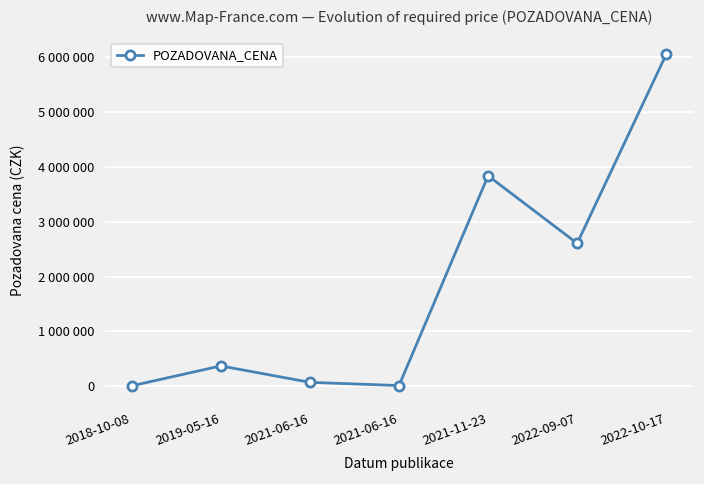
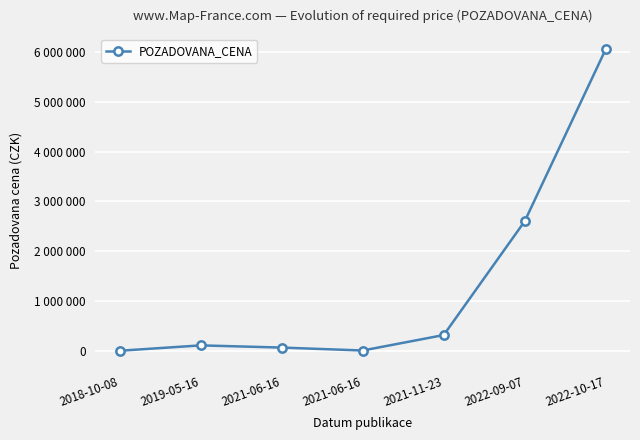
2019-05-16: 400000 -> 100000
2021-11-23: 3800000 -> 300000
